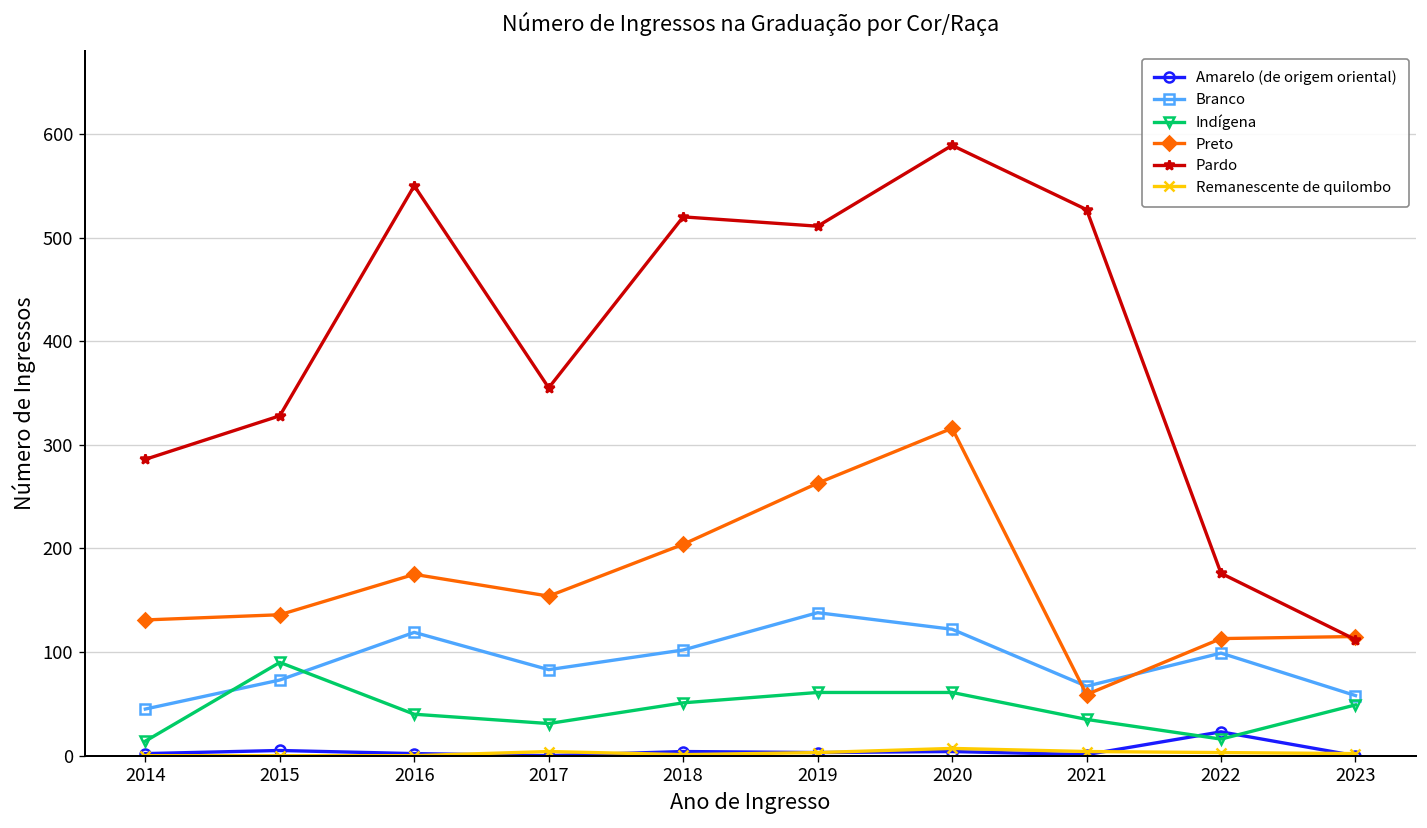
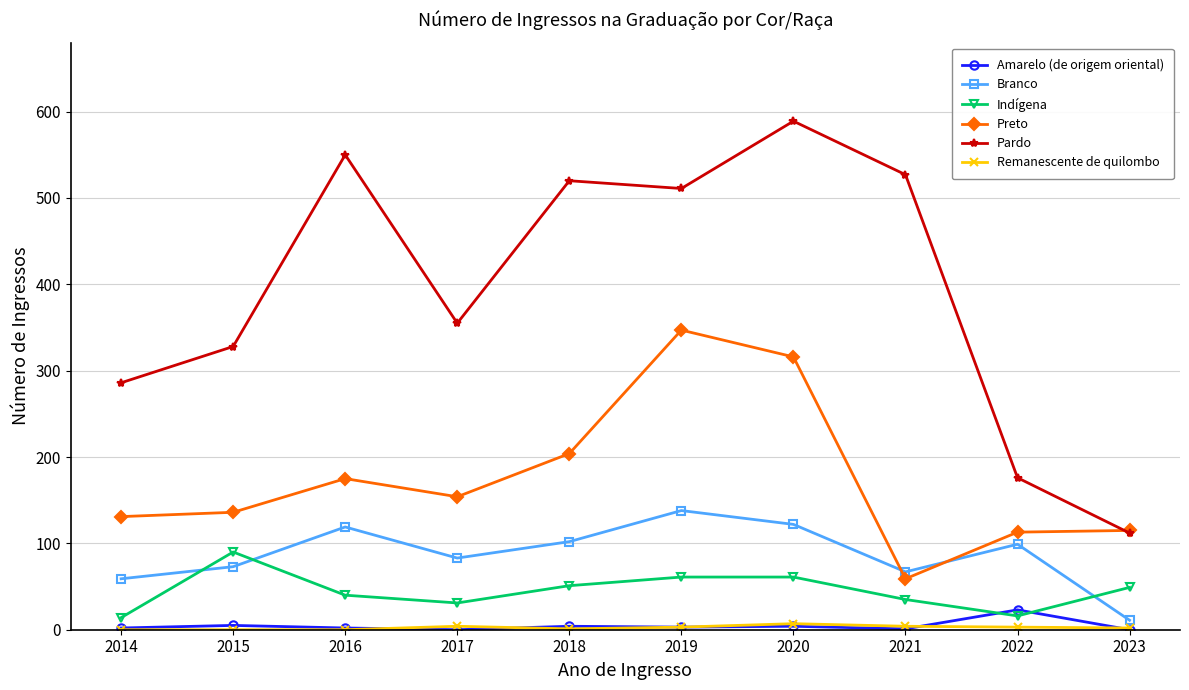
Branco, 2014: 50 -> 60
Preto, 2019: 260 -> 350
Branco, 2023: 60 -> 10
